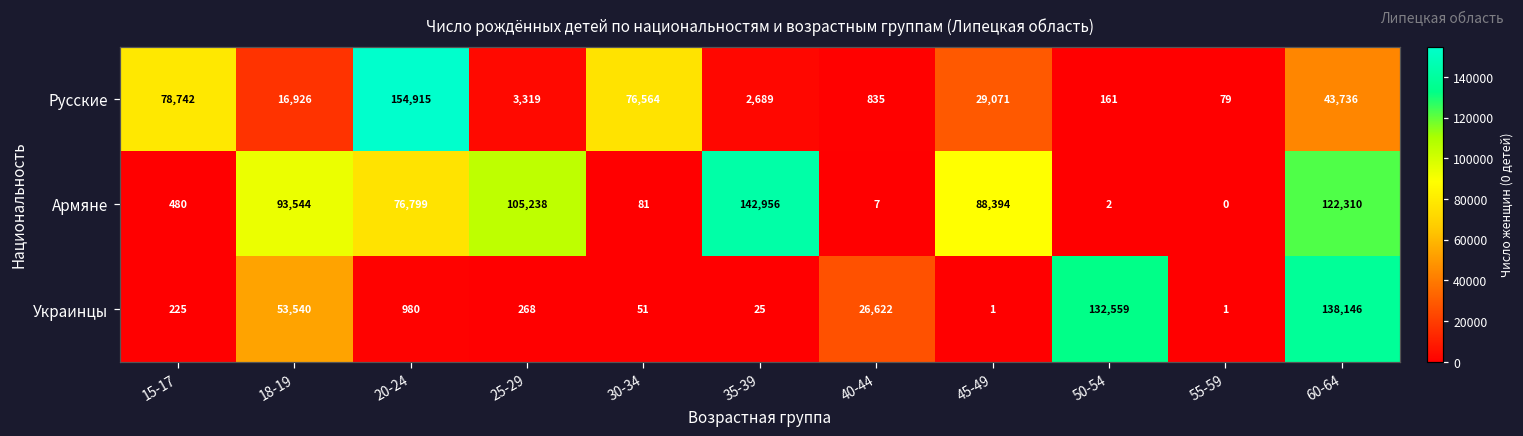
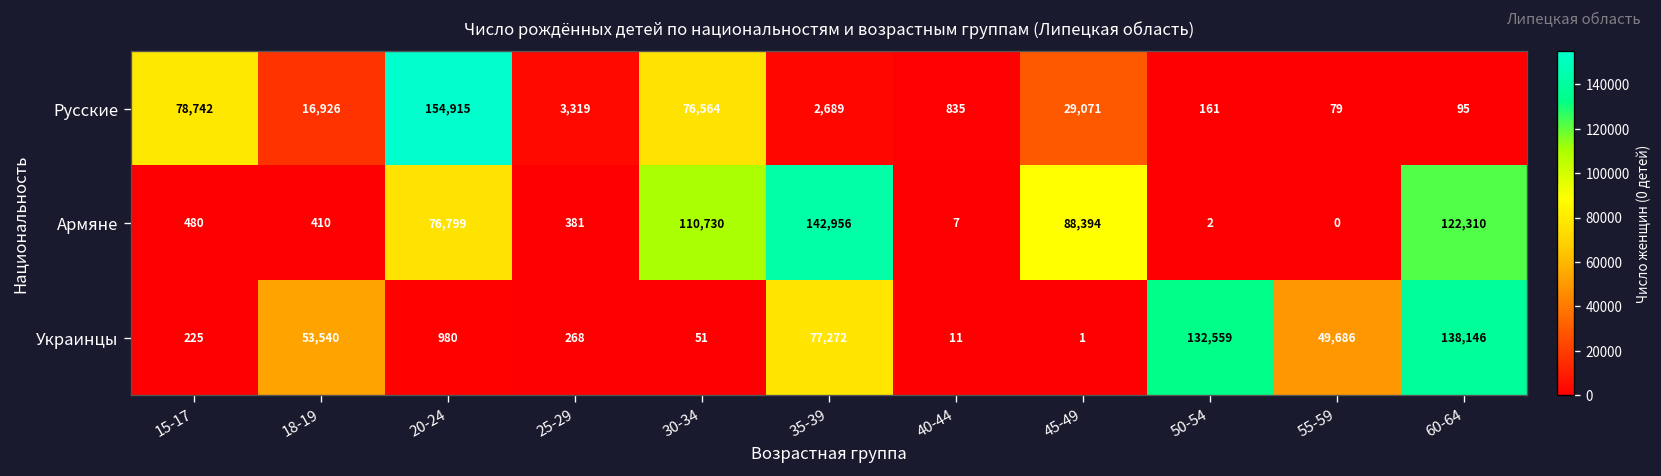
Русские, 60-64: 43,736 -> 95
Армяне, 18-19: 93,544 -> 410
Армяне, 25-29: 105,238 -> 381
Армяне, 30-34: 81 -> 110,730
Украинцы, 35-39: 25 -> 77,272
Украинцы, 40-44: 26,622 -> 11
Украинцы, 55-59: 1 -> 49,686
